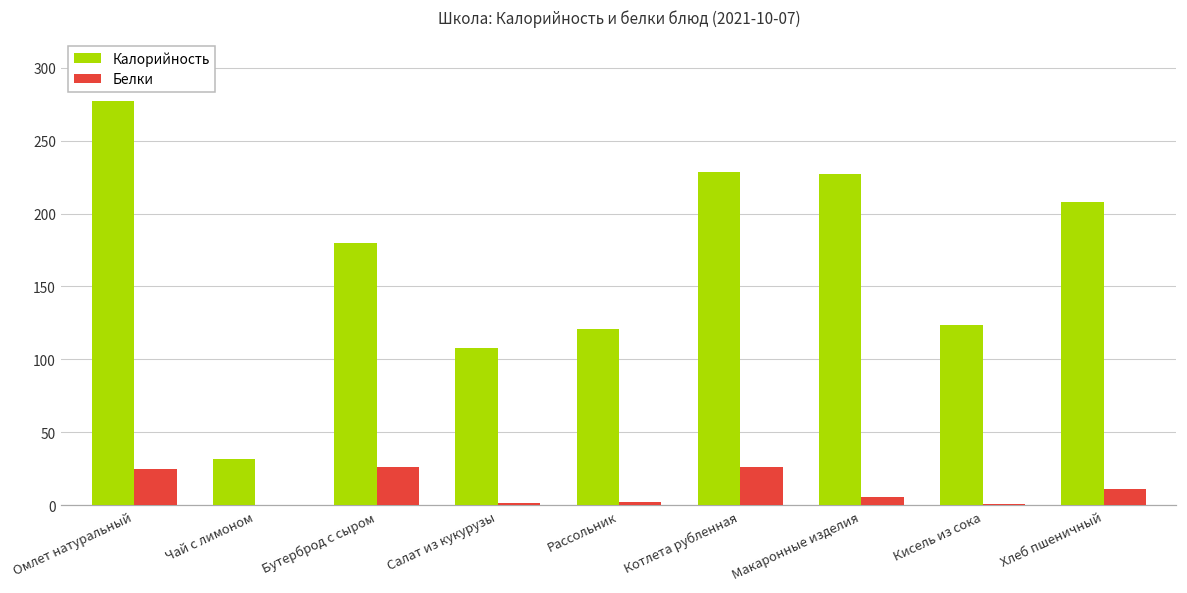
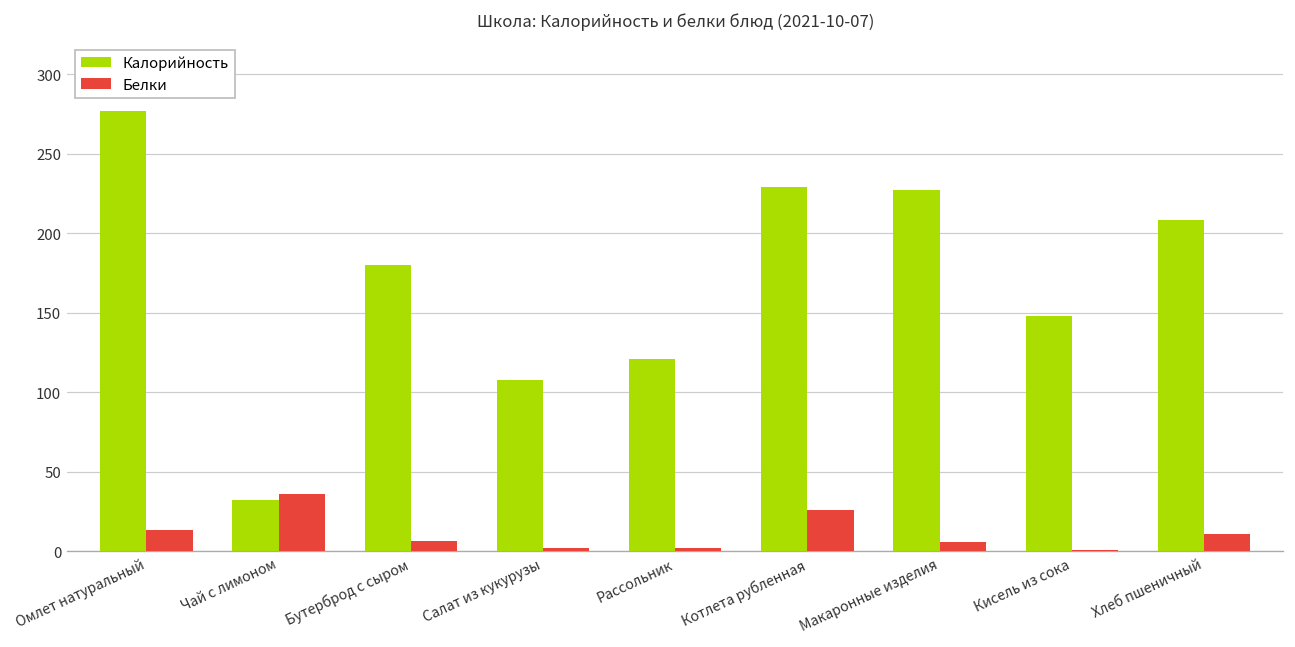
Белки, Омлет натуральный: 25 -> 13
Белки, Чай с лимоном: 0 -> 36
Белки, Бутерброд с сыром: 26 -> 7
Калорийность, Кисель из сока: 124 -> 148
